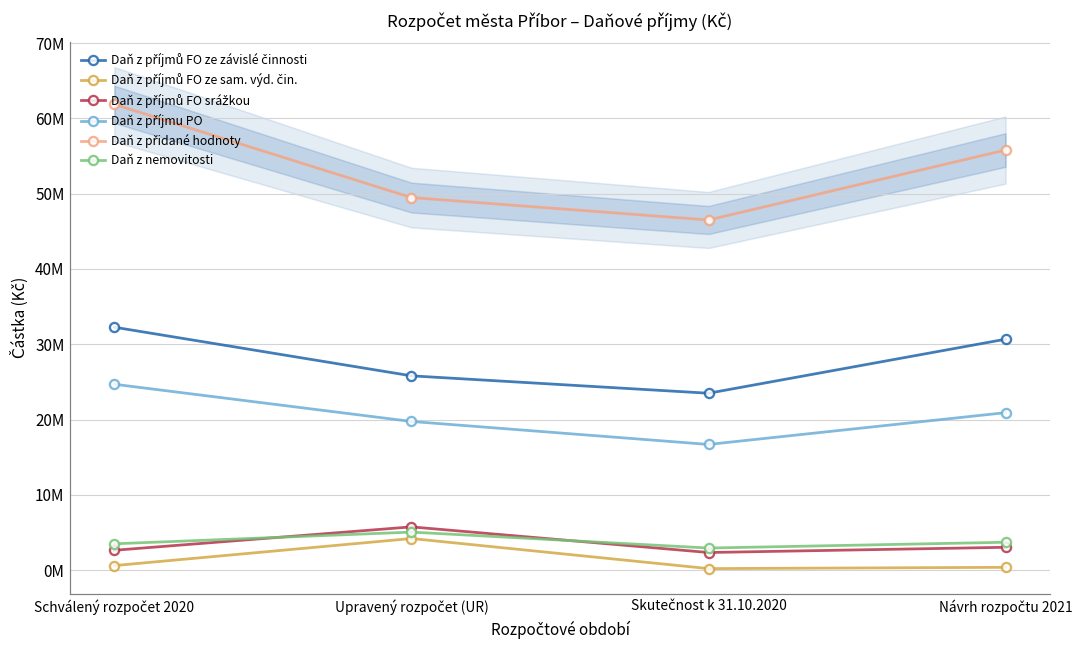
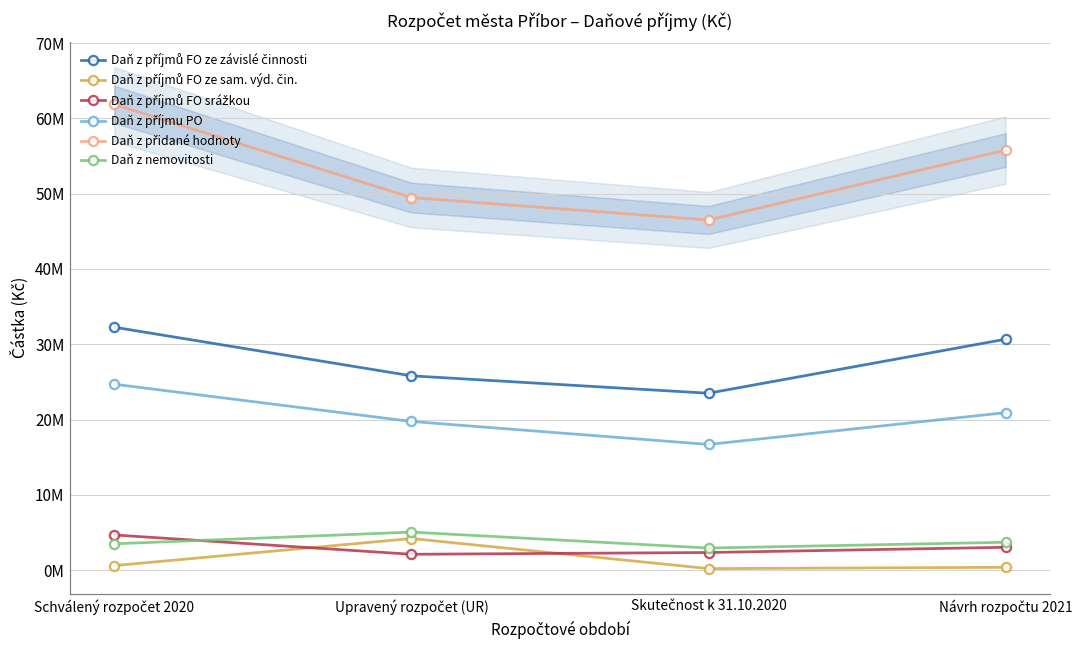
Daň z příjmů FO srážkou, Schválený rozpočet 2020: 3000000 -> 5000000
Daň z příjmů FO srážkou, Upravený rozpočet (UR): 6000000 -> 2000000
